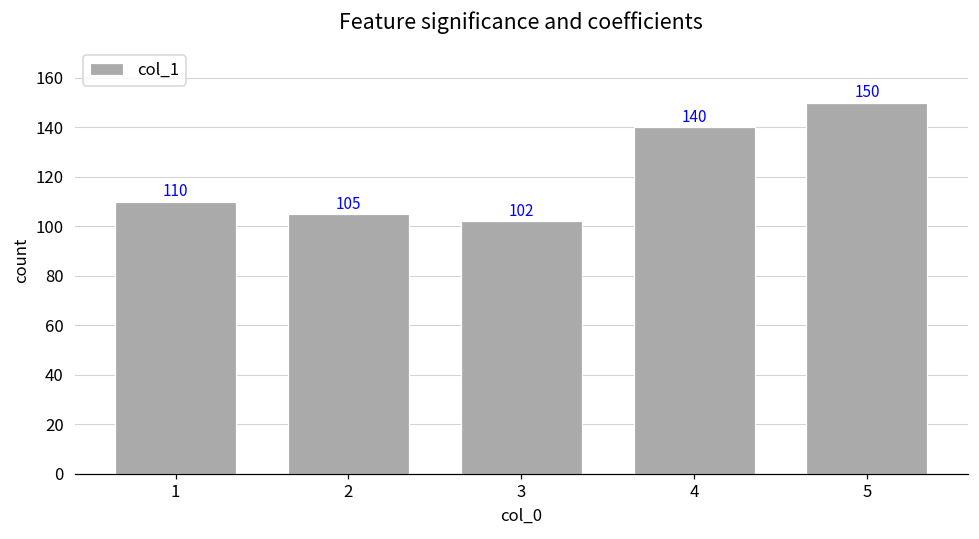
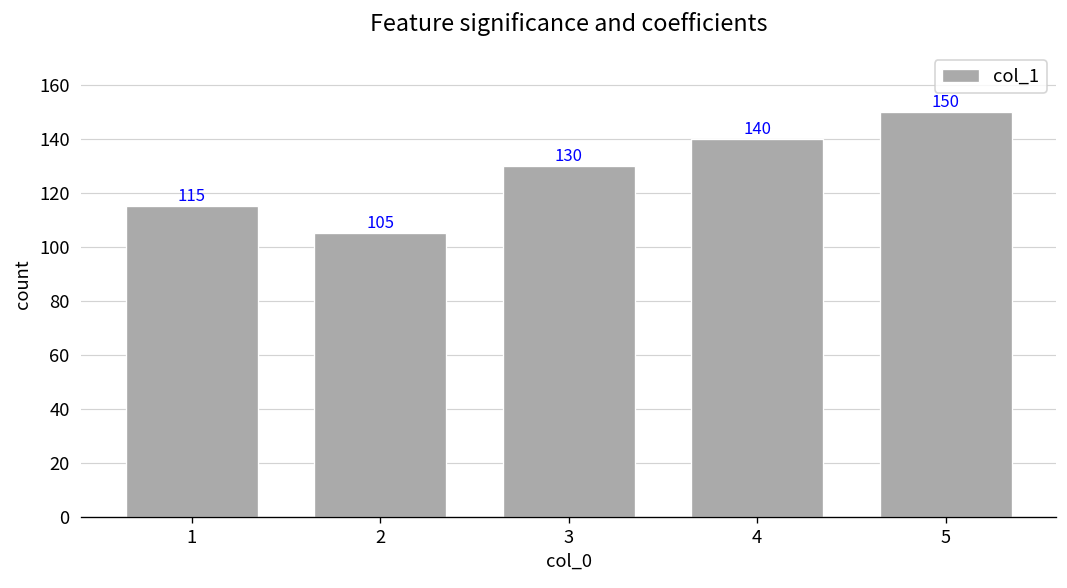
1: 110 -> 115
3: 102 -> 130
